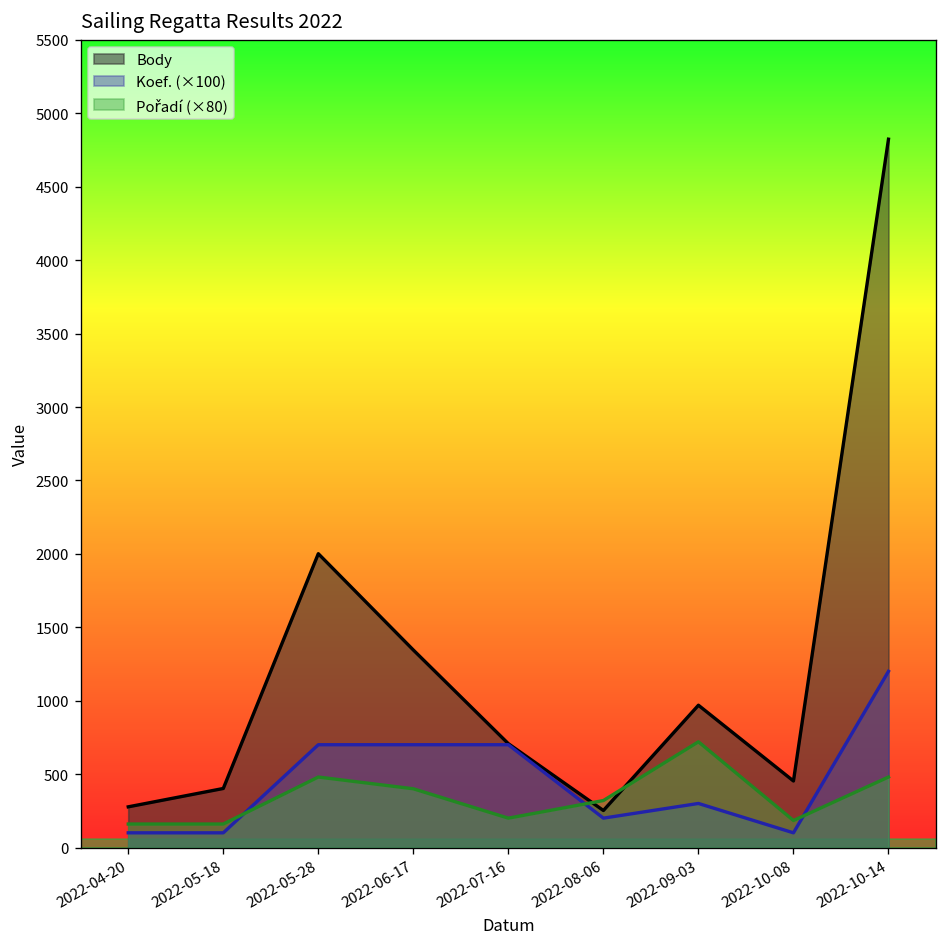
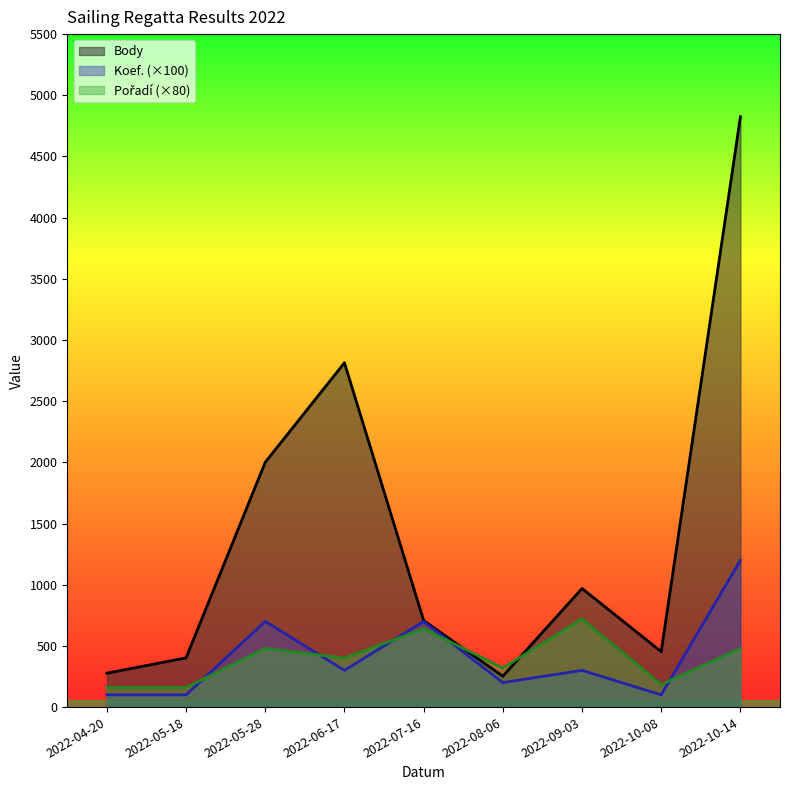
Body, 2022-06-17: 1350 -> 2810
Koef. (×100), 2022-06-17: 700 -> 300
Pořadí (×80), 2022-07-16: 200 -> 640
